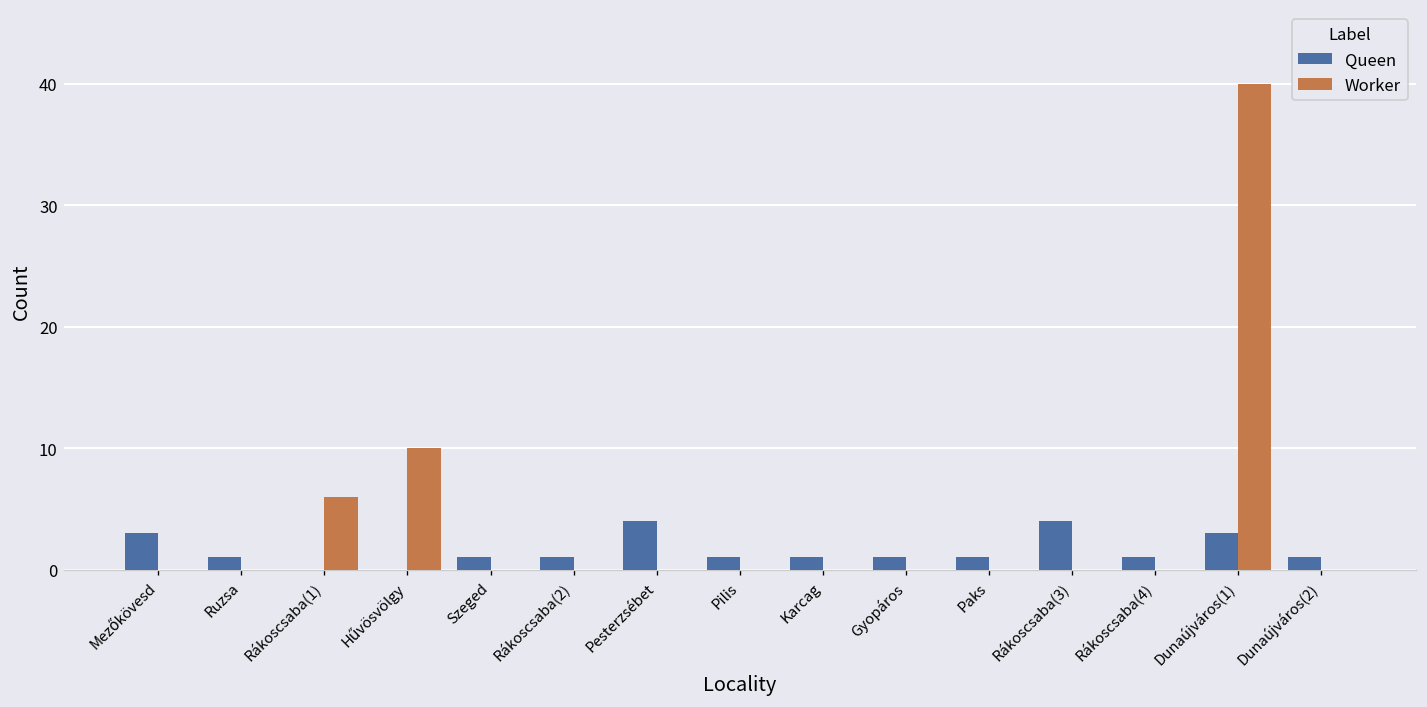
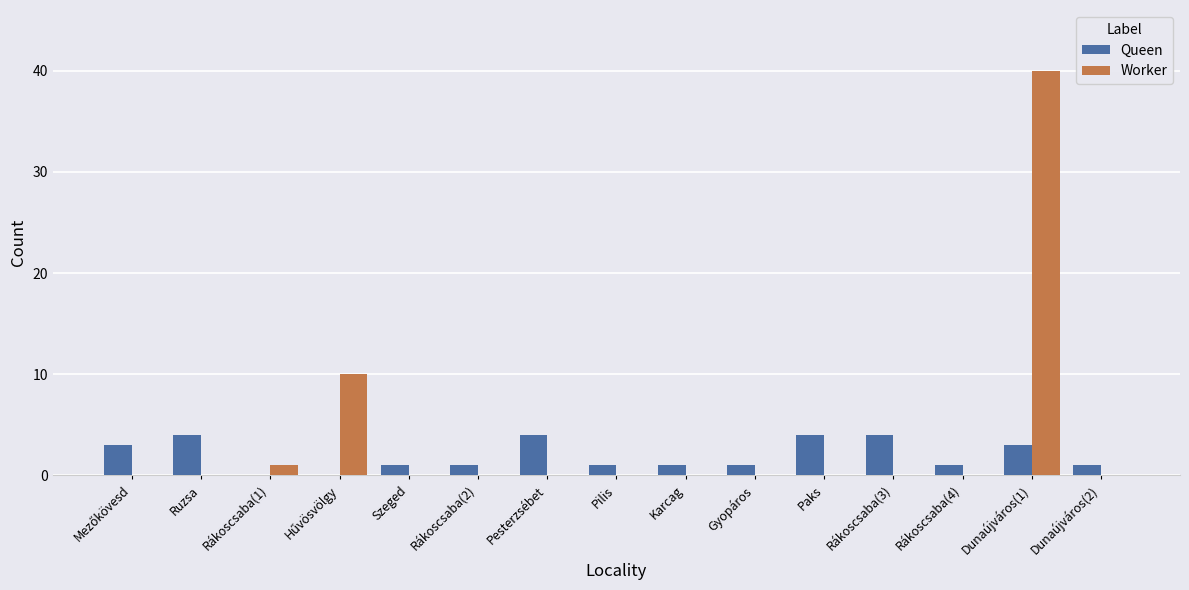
Queen, Ruzsa: 1 -> 4
Worker, Rákoscsaba(1): 6 -> 1
Queen, Paks: 1 -> 4
